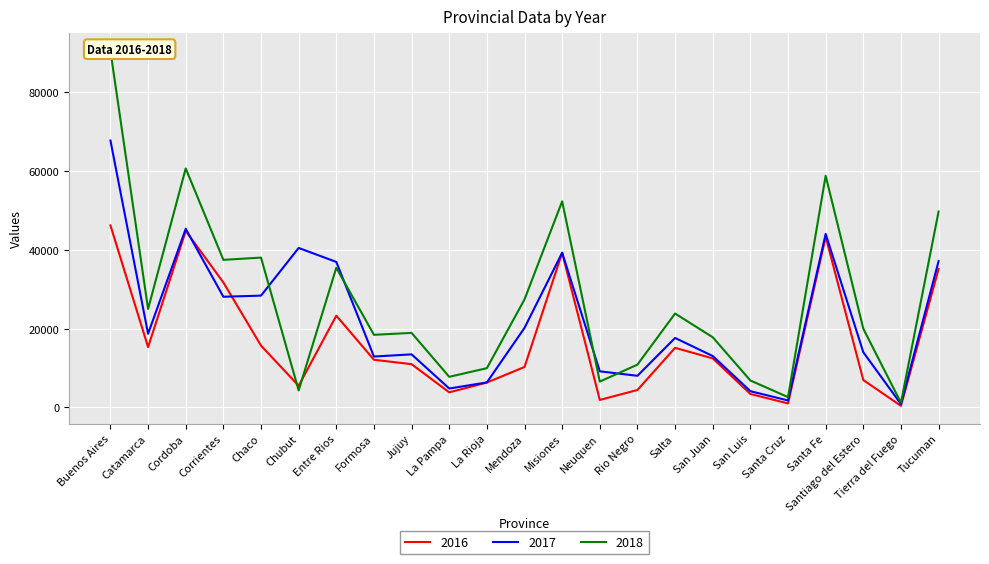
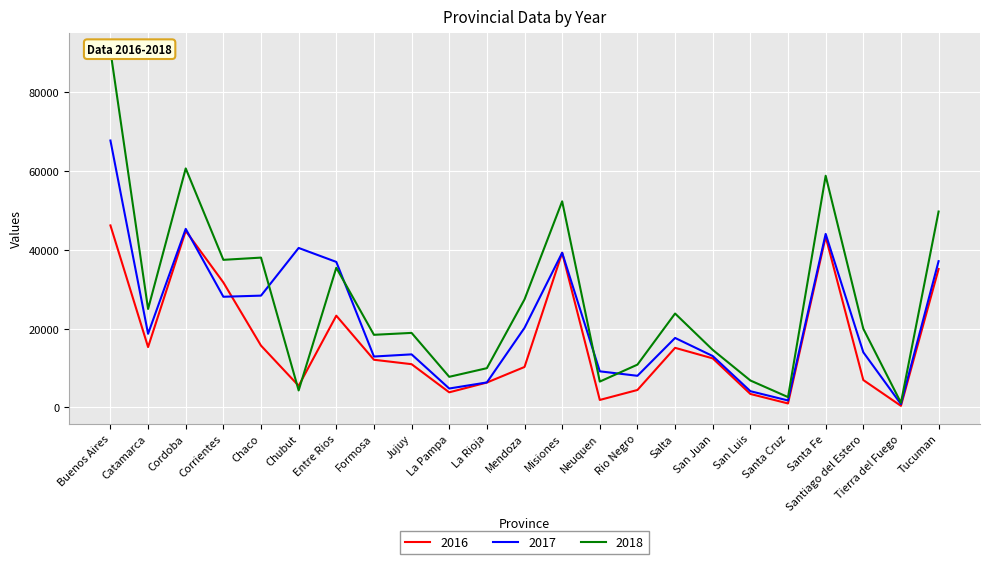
2018, San Juan: 18000 -> 15000
